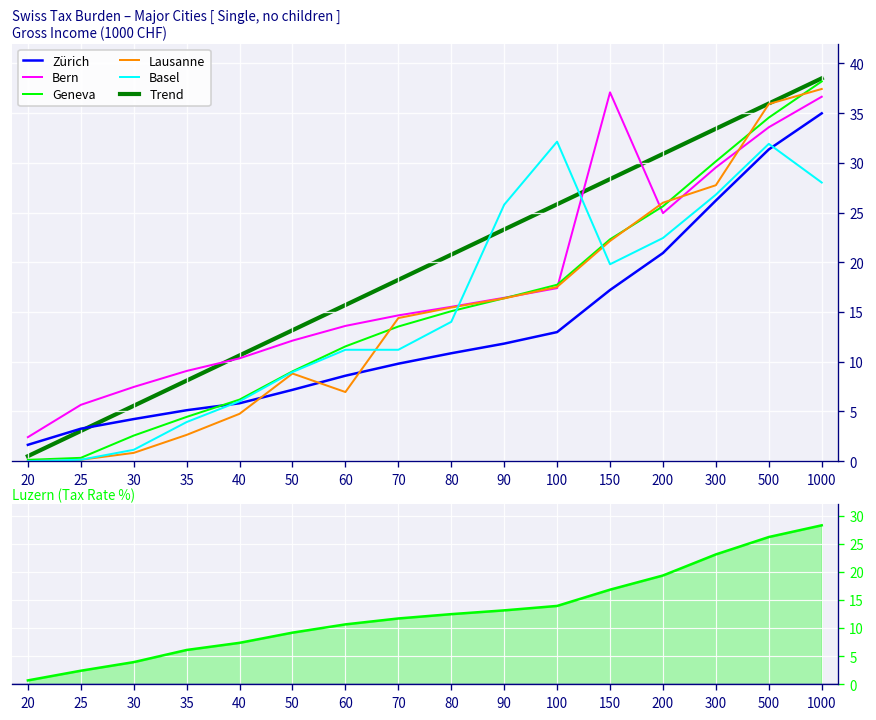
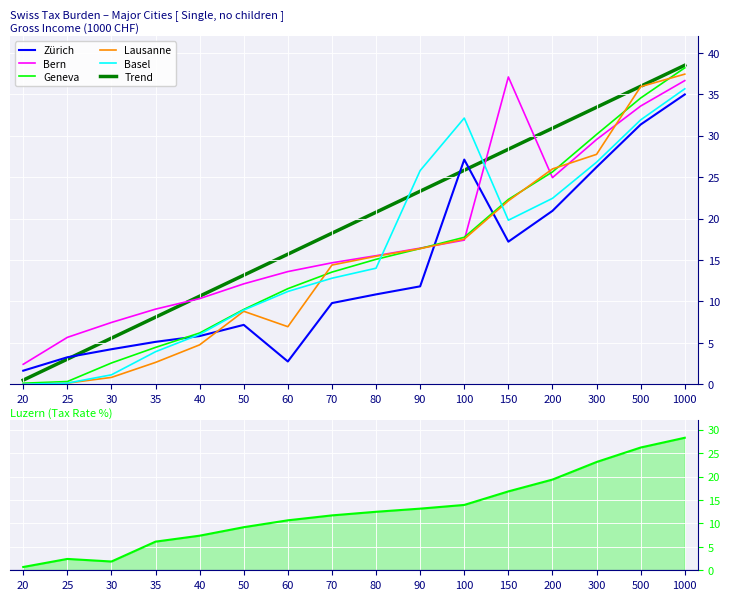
Swiss Tax Burden – Major Cities [ Single, no children ] Gross Income (1000 CHF), Zürich, 60: 9 -> 3
Swiss Tax Burden – Major Cities [ Single, no children ] Gross Income (1000 CHF), Basel, 70: 11 -> 13
Swiss Tax Burden – Major Cities [ Single, no children ] Gross Income (1000 CHF), Zürich, 100: 13 -> 27
Swiss Tax Burden – Major Cities [ Single, no children ] Gross Income (1000 CHF), Basel, 1000: 28 -> 36
Luzern (Tax Rate %), 30: 4 -> 2
